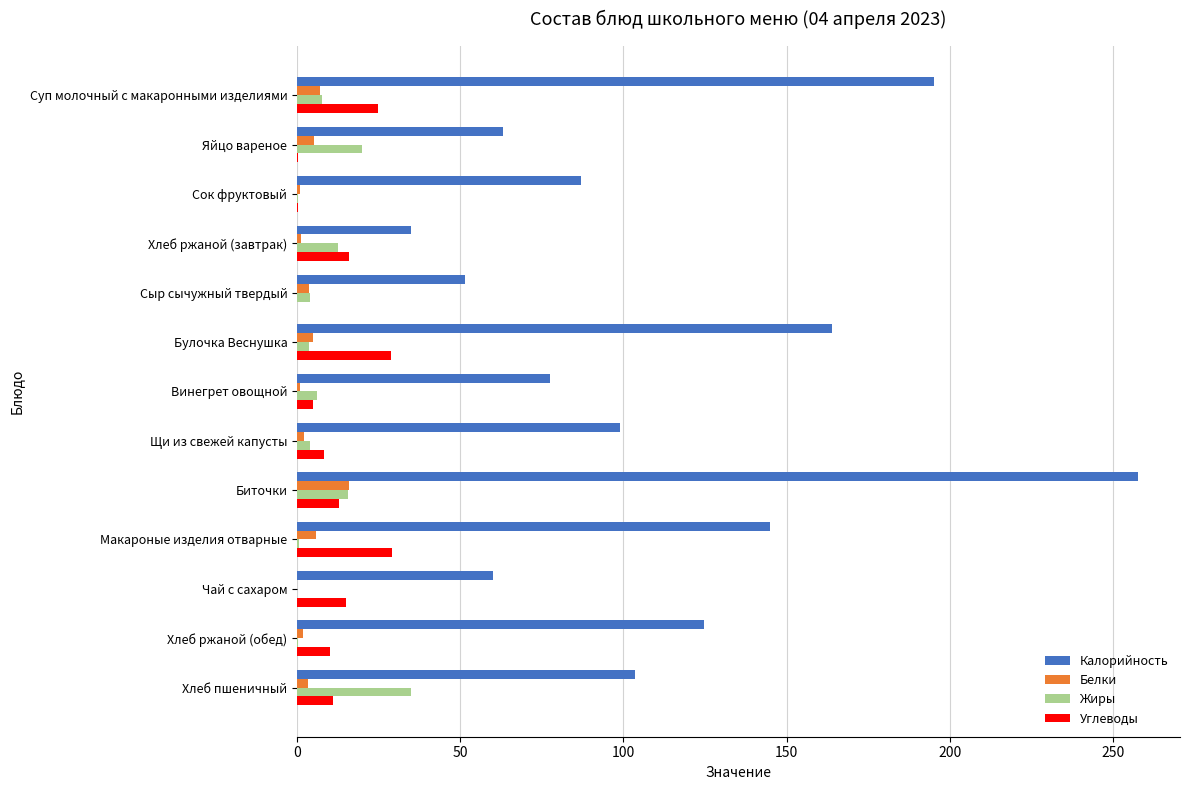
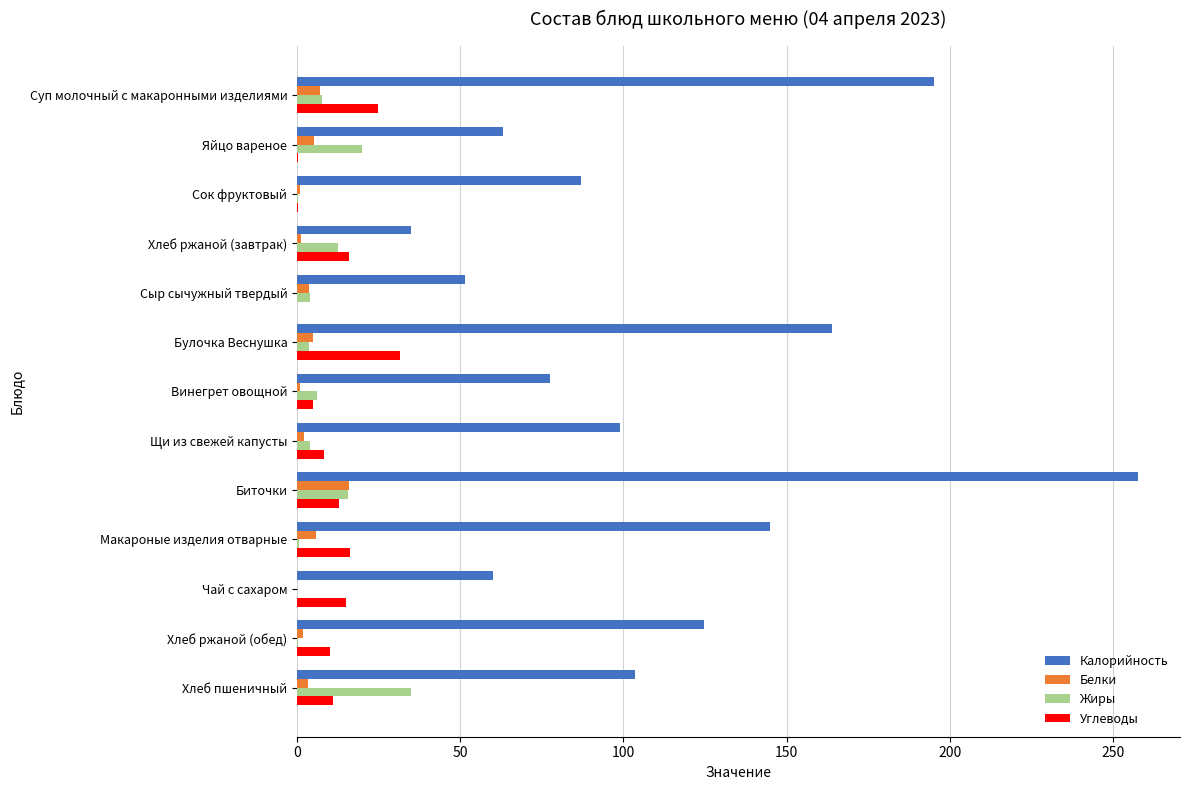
Углеводы, Булочка Веснушка: 29 -> 31
Углеводы, Макароные изделия отварные: 29 -> 16
